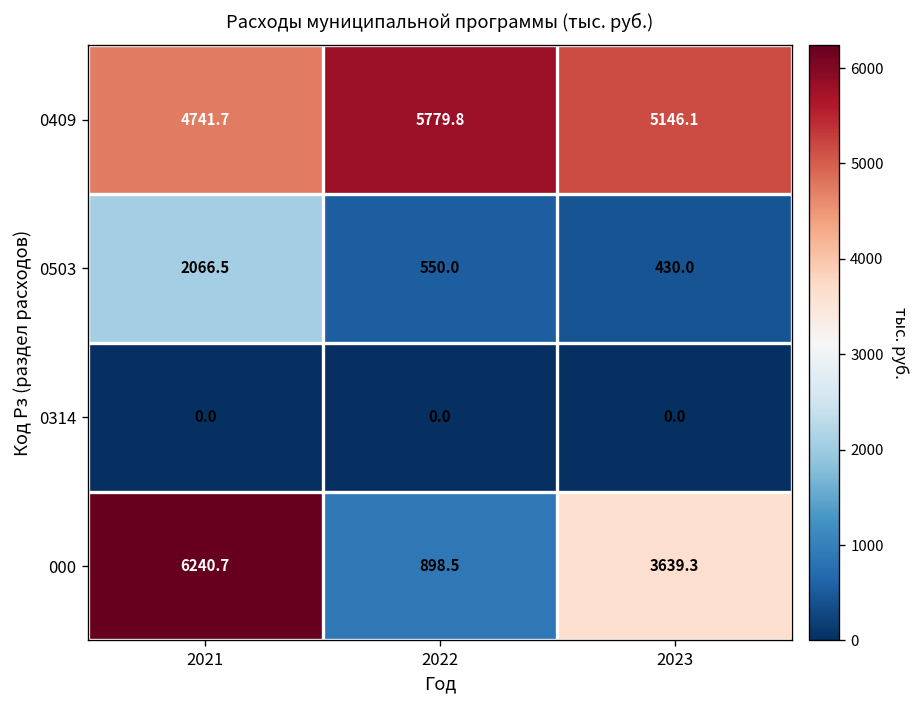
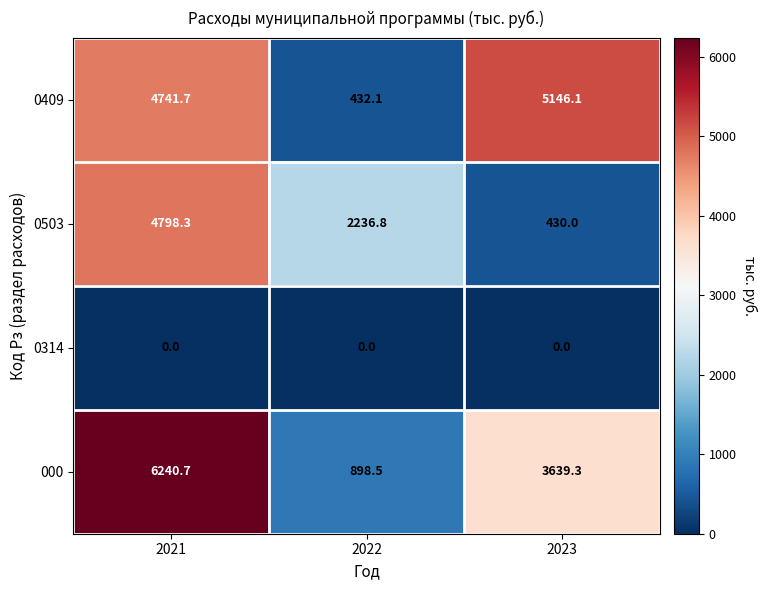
0409, 2022: 5779.8 -> 432.1
0503, 2021: 2066.5 -> 4798.3
0503, 2022: 550.0 -> 2236.8
